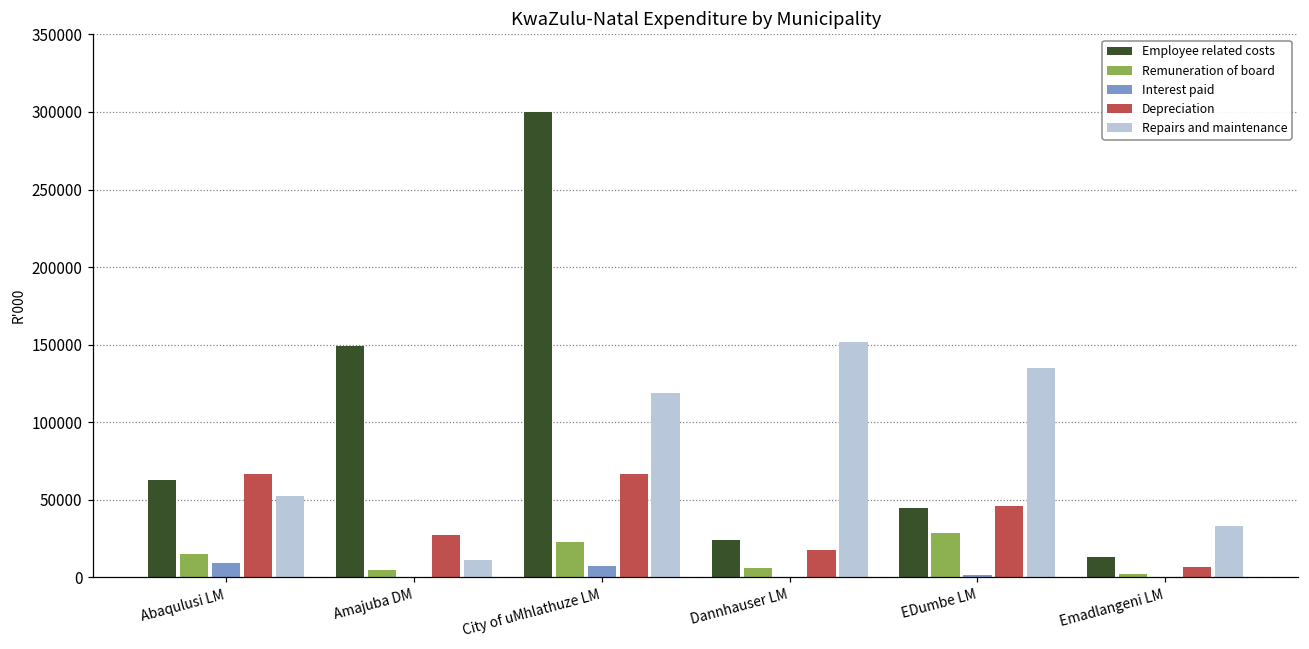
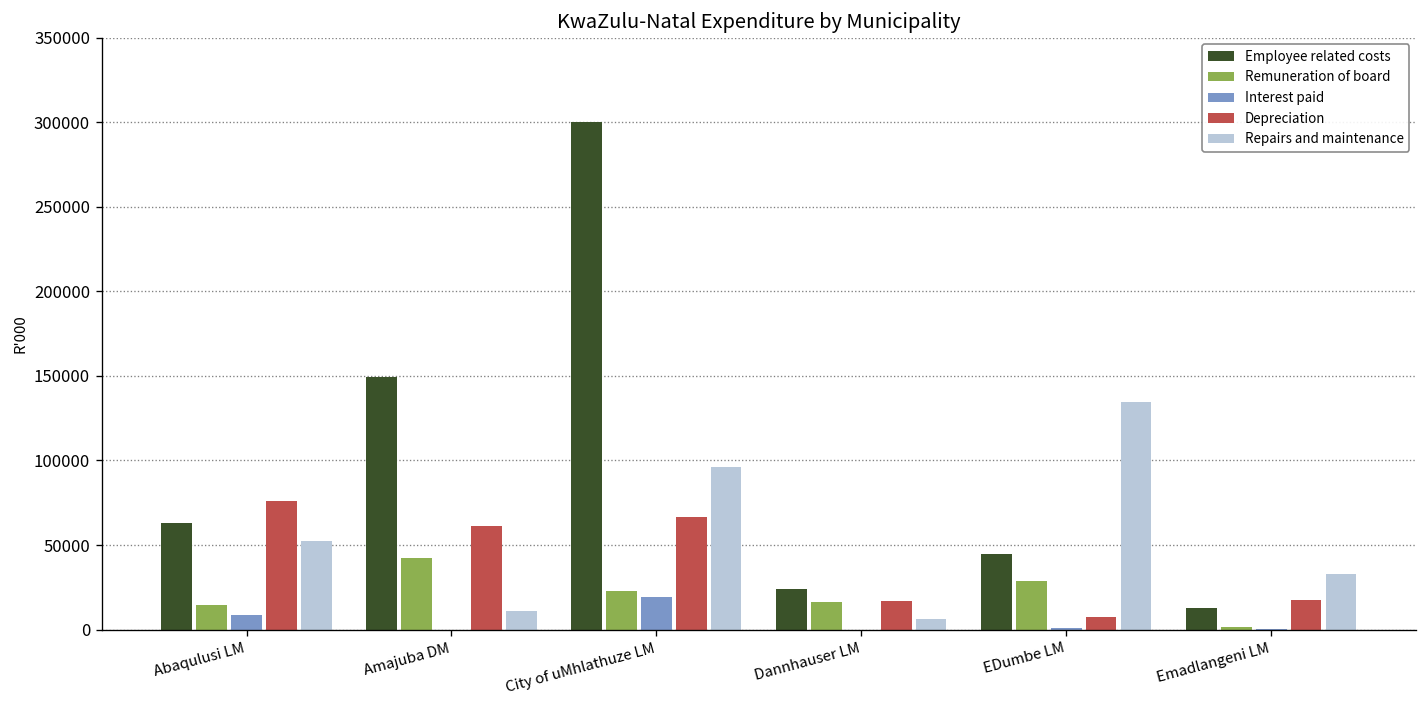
Depreciation, Abaqulusi LM: 67000 -> 76000
Remuneration of board, Amajuba DM: 4000 -> 42000
Depreciation, Amajuba DM: 27000 -> 61000
Interest paid, City of uMhlathuze LM: 7000 -> 19000
Repairs and maintenance, City of uMhlathuze LM: 119000 -> 96000
Remuneration of board, Dannhauser LM: 6000 -> 16000
Repairs and maintenance, Dannhauser LM: 152000 -> 6000
Depreciation, EDumbe LM: 46000 -> 8000
Depreciation, Emadlangeni LM: 6000 -> 18000
